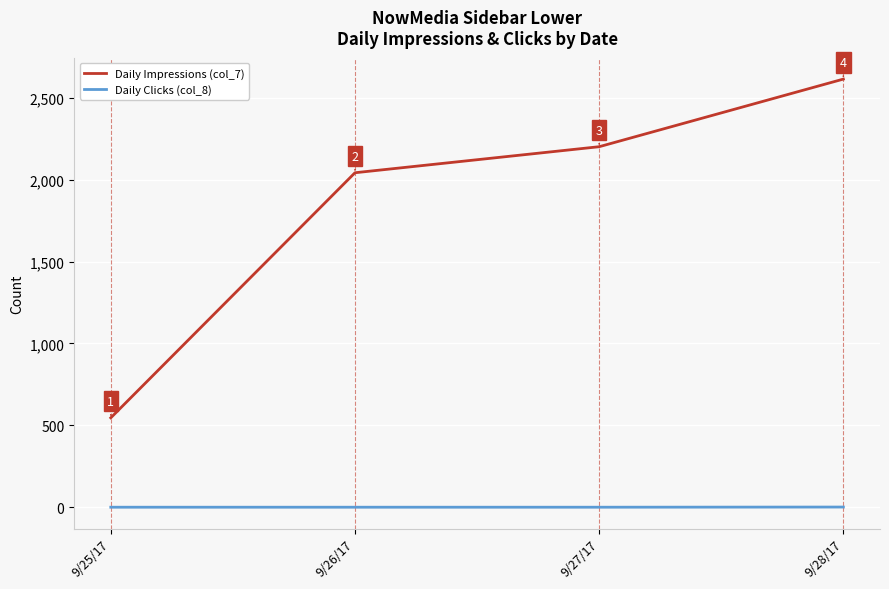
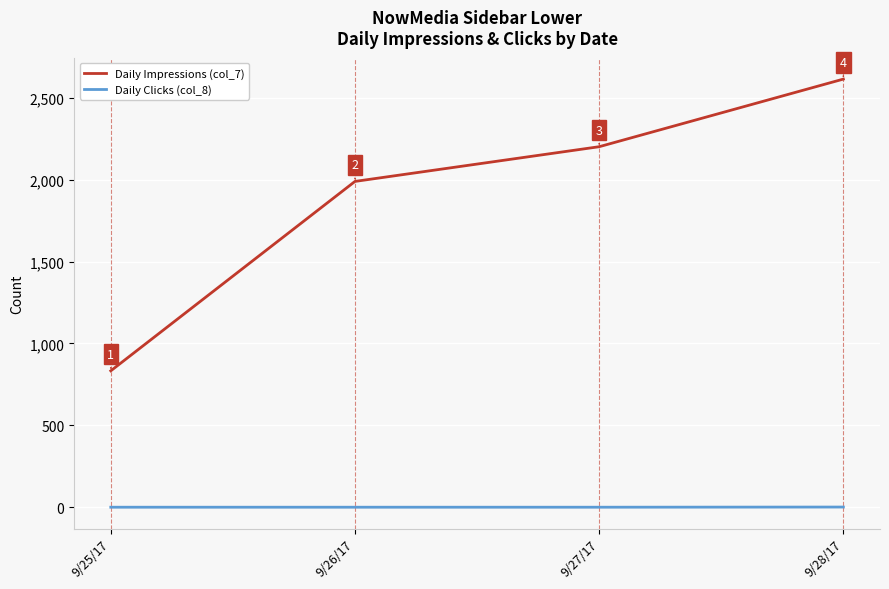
Daily Impressions (col_7), 9/25/17: 550 -> 830
Daily Impressions (col_7), 9/26/17: 2,040 -> 1,990
